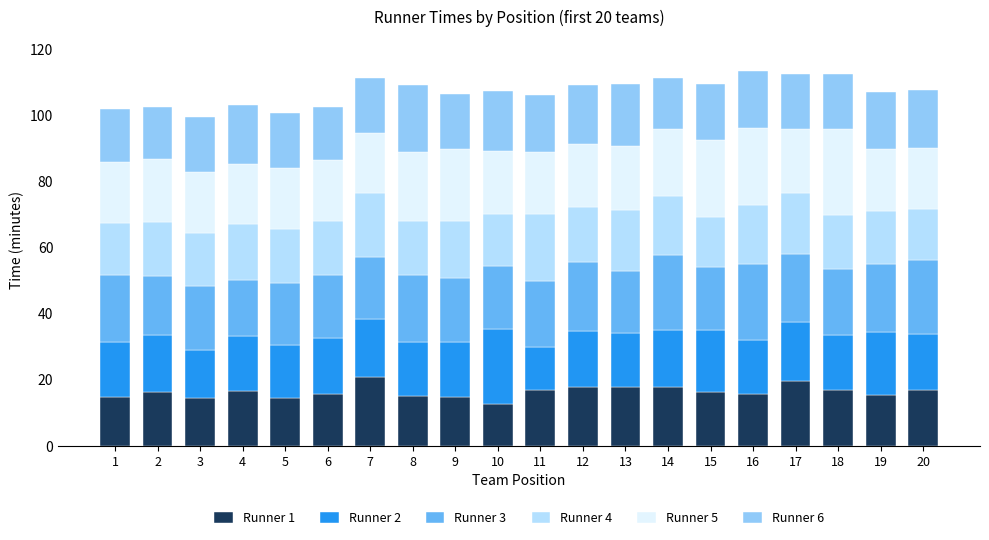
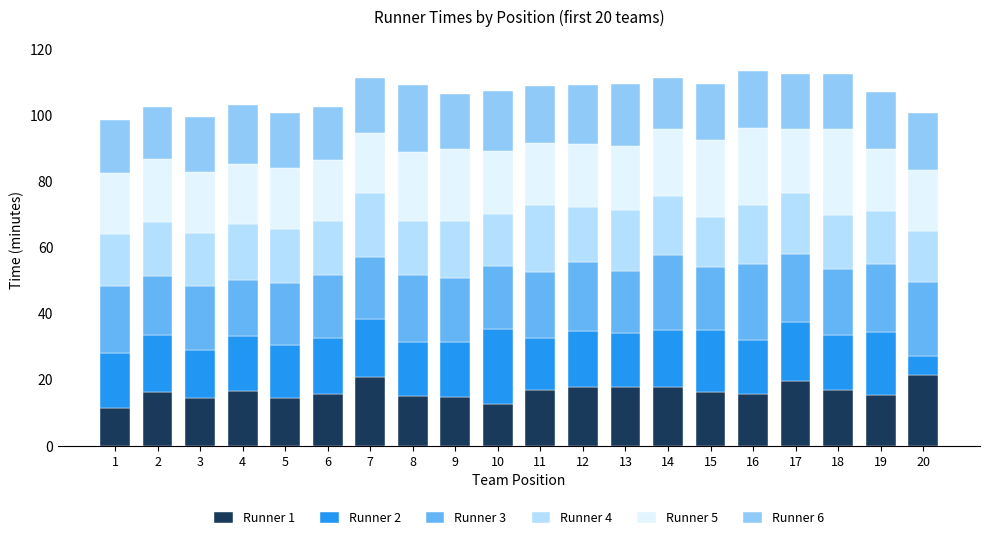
Runner 1, 1: 15 -> 11
Runner 2, 11: 13 -> 16
Runner 1, 20: 17 -> 21
Runner 2, 20: 17 -> 6
